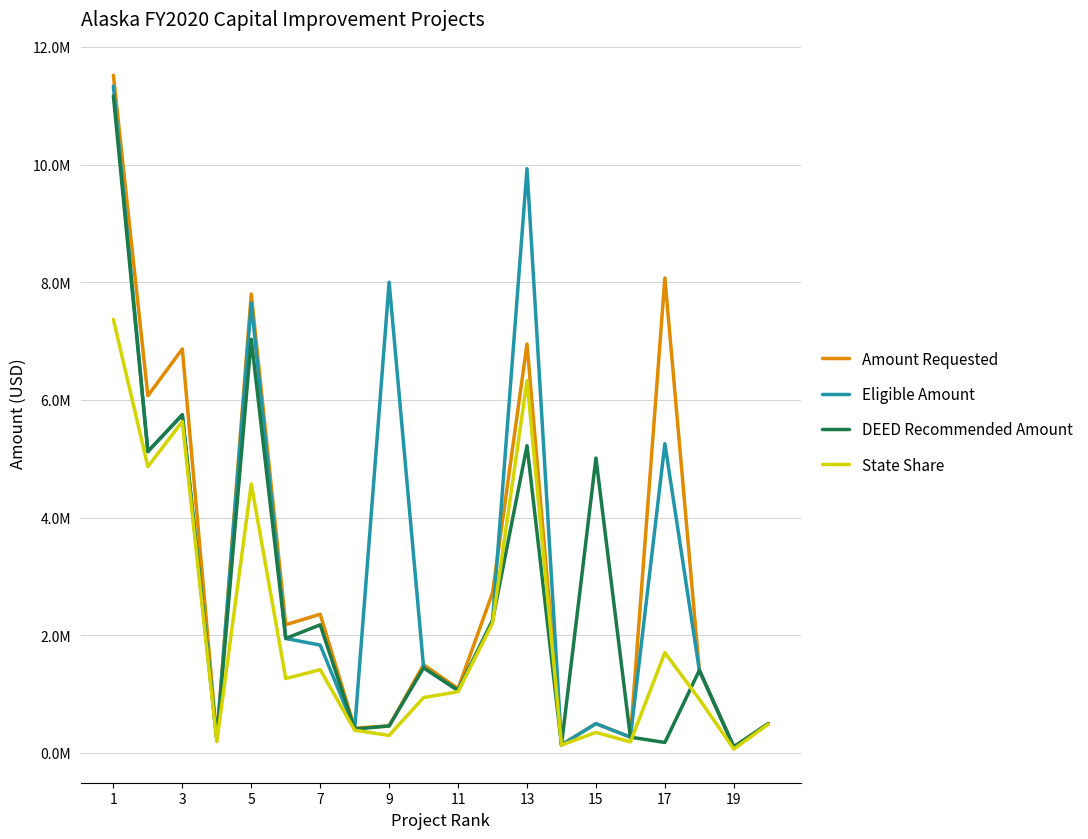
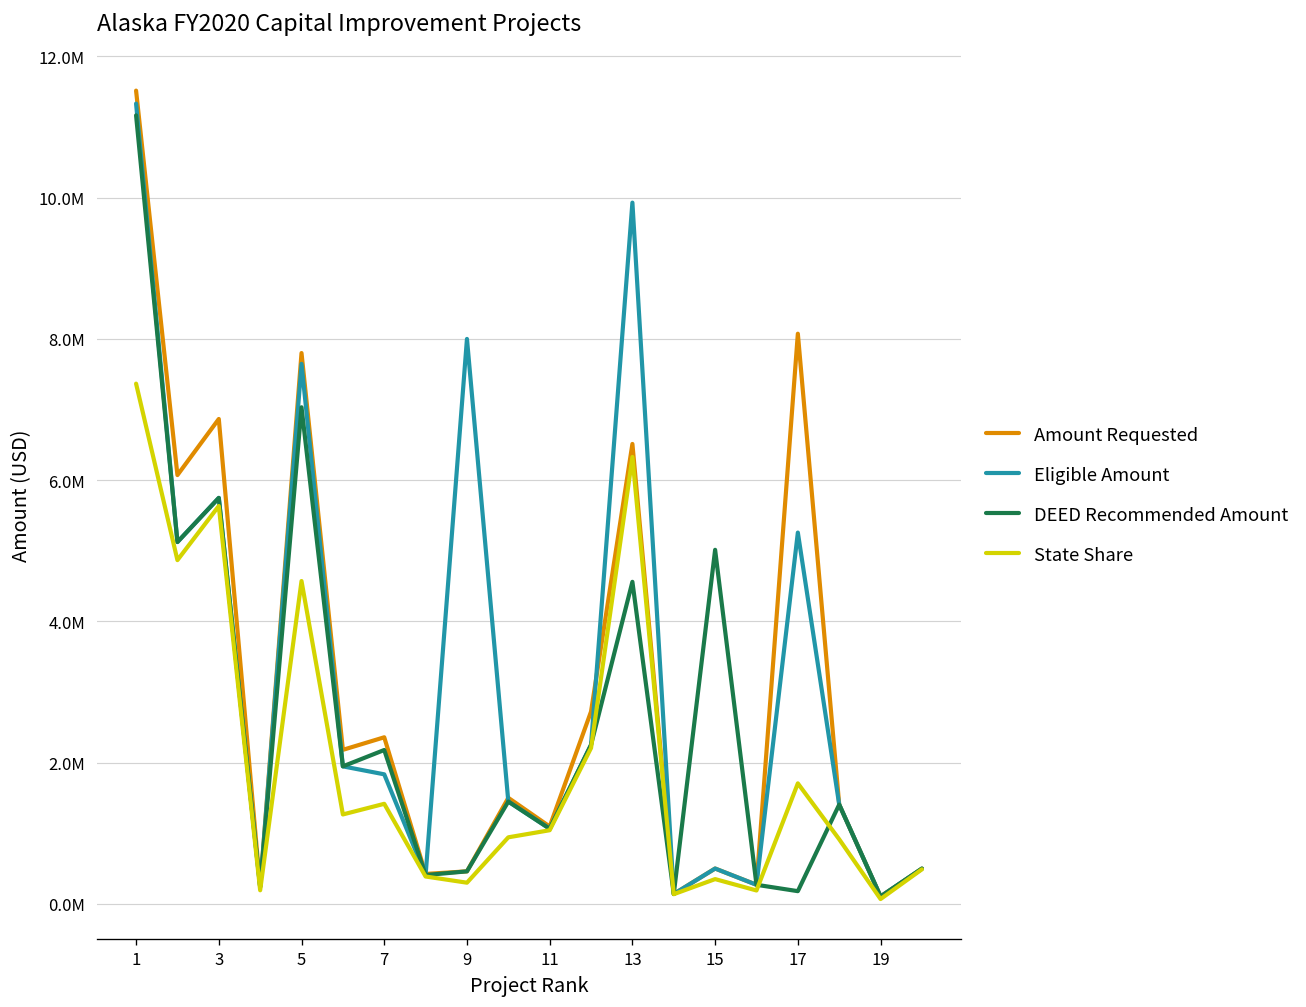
Amount Requested, 13: 7000000 -> 6500000
DEED Recommended Amount, 13: 5200000 -> 4600000
